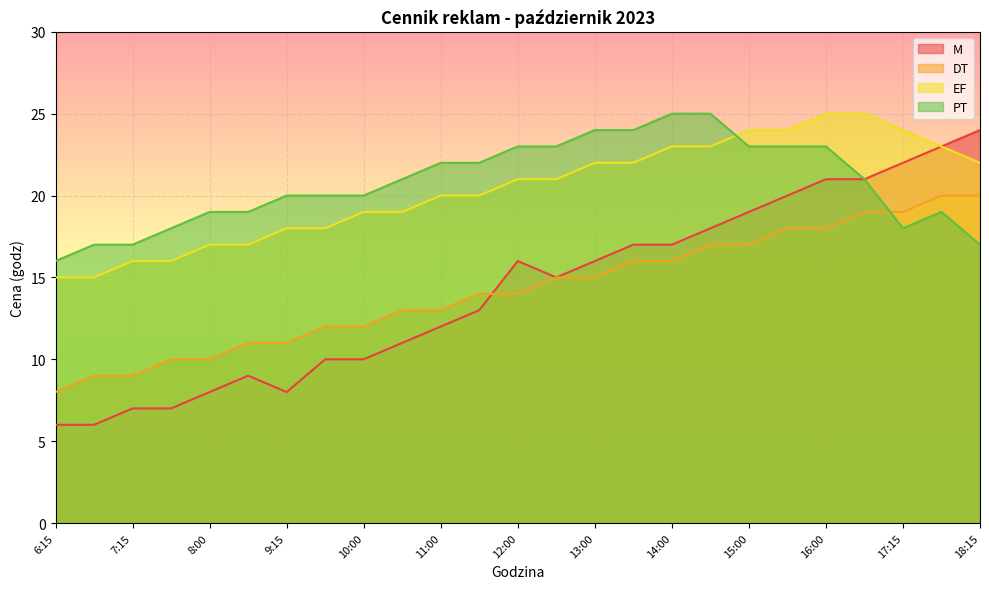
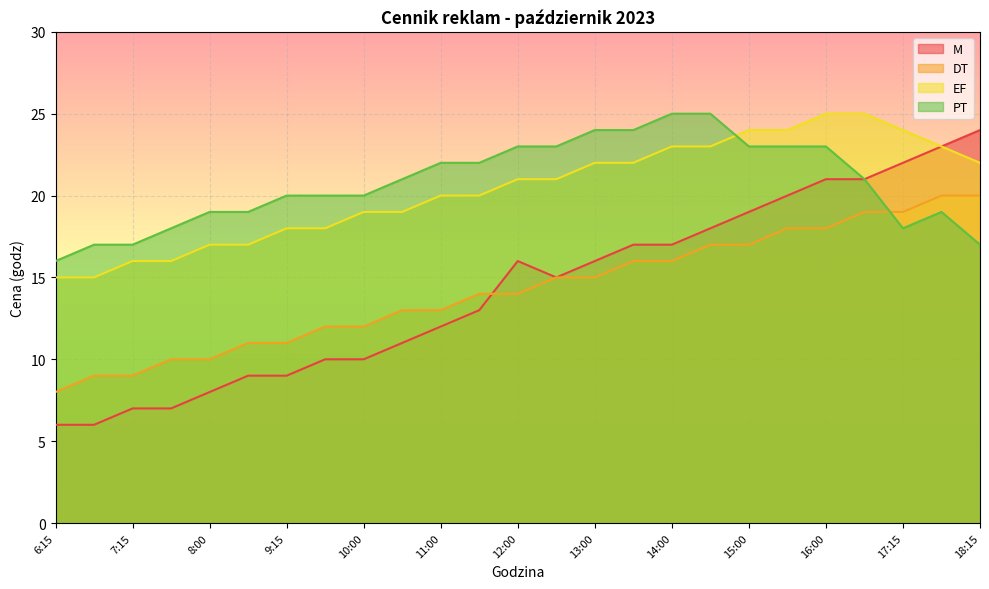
M, 9:15: 8 -> 9
